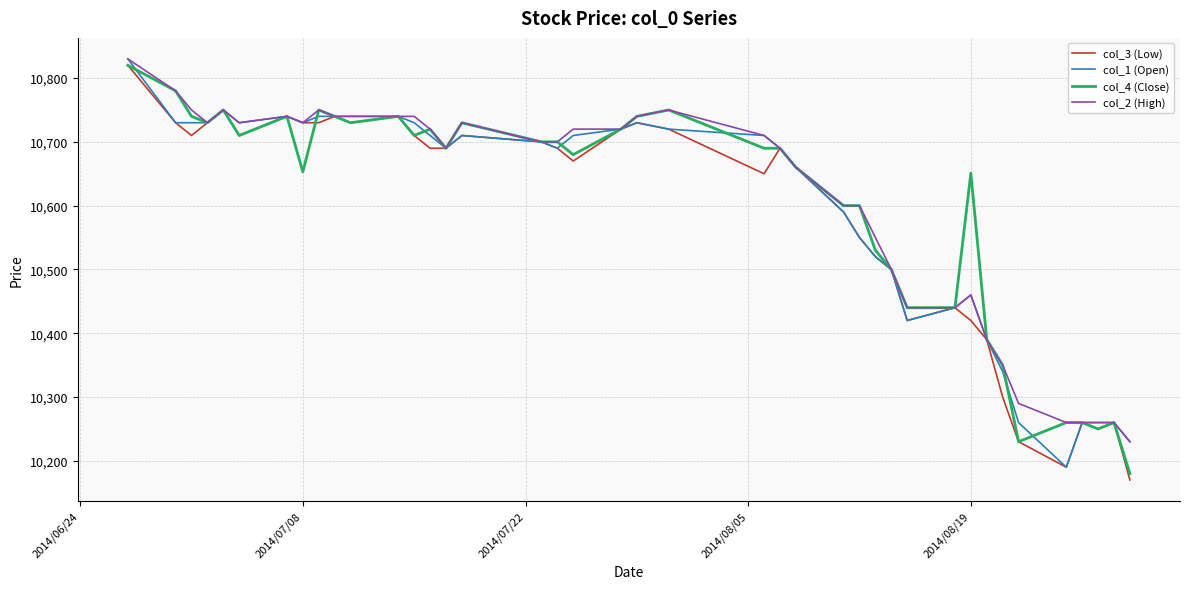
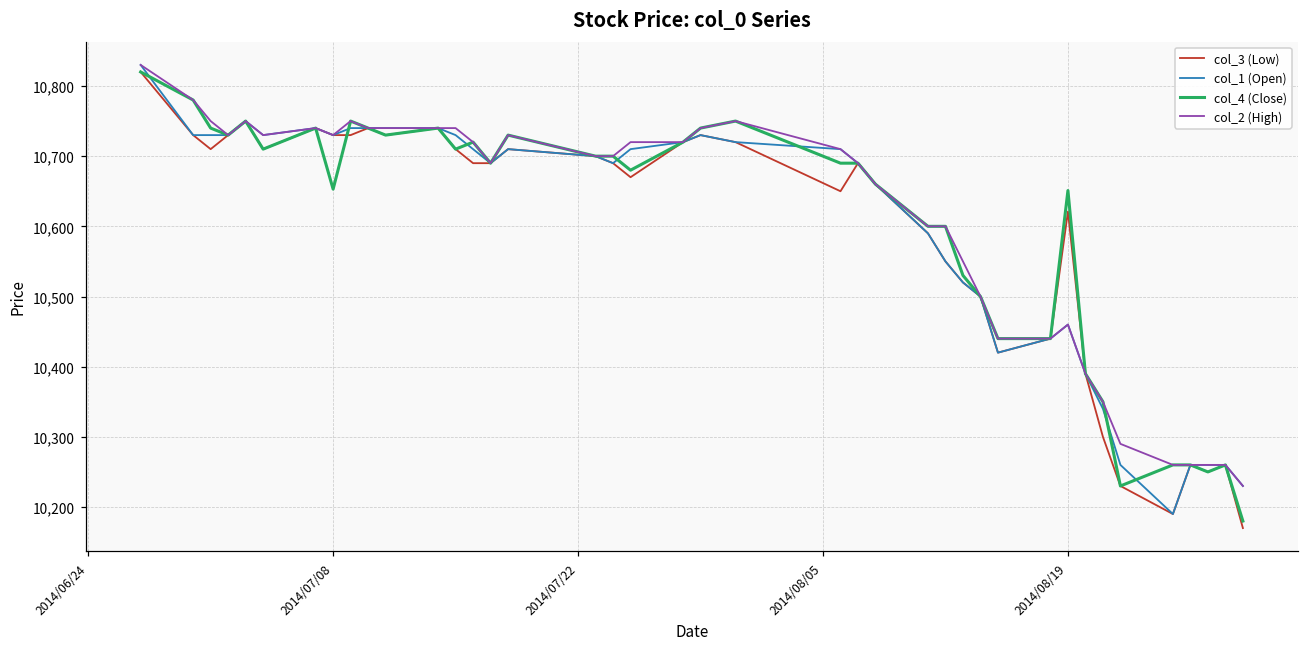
col_3 (Low), 2014/08/19: 10,420 -> 10,620
